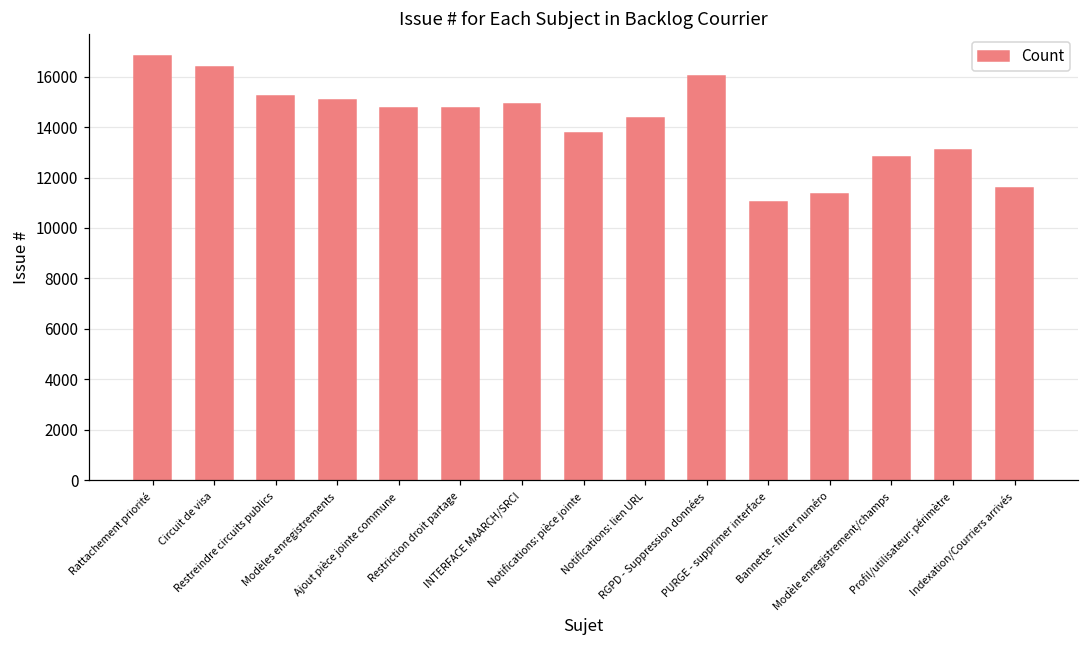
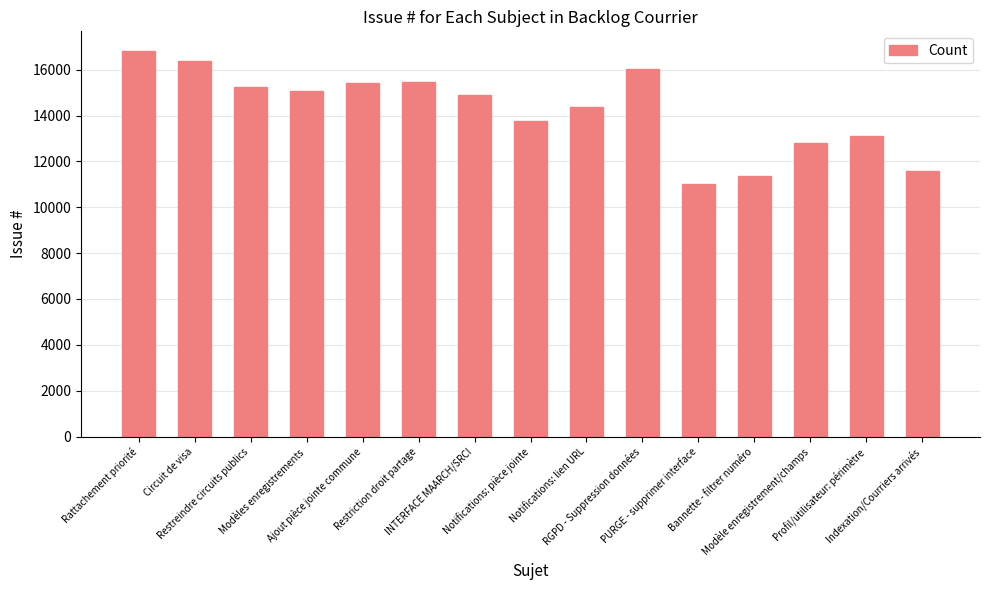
Ajout pièce jointe commune: 14700 -> 15400
Restriction droit partage: 14800 -> 15400
